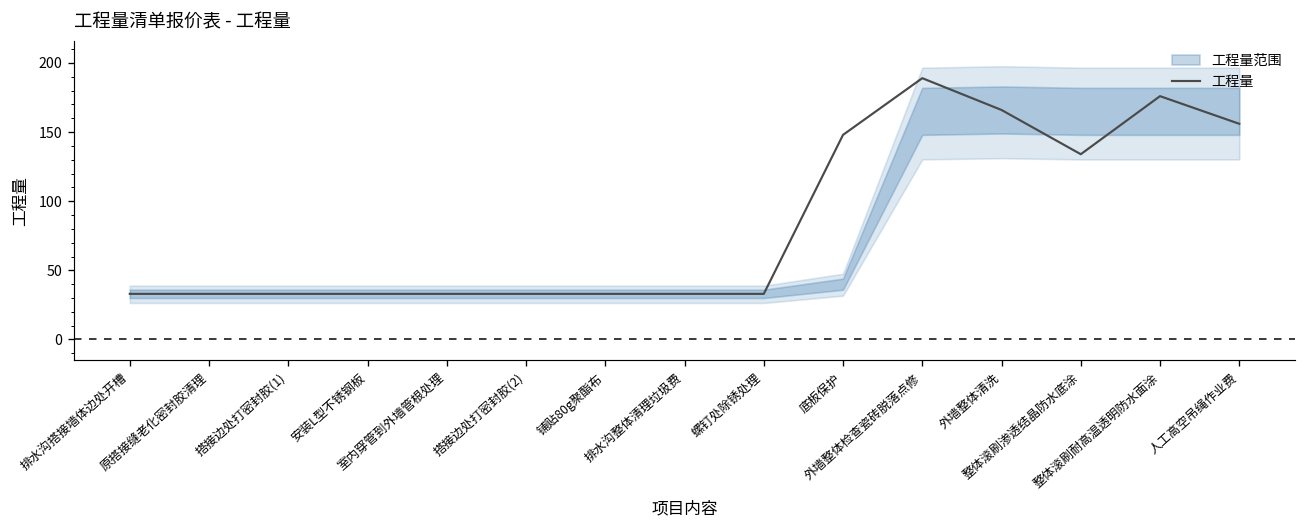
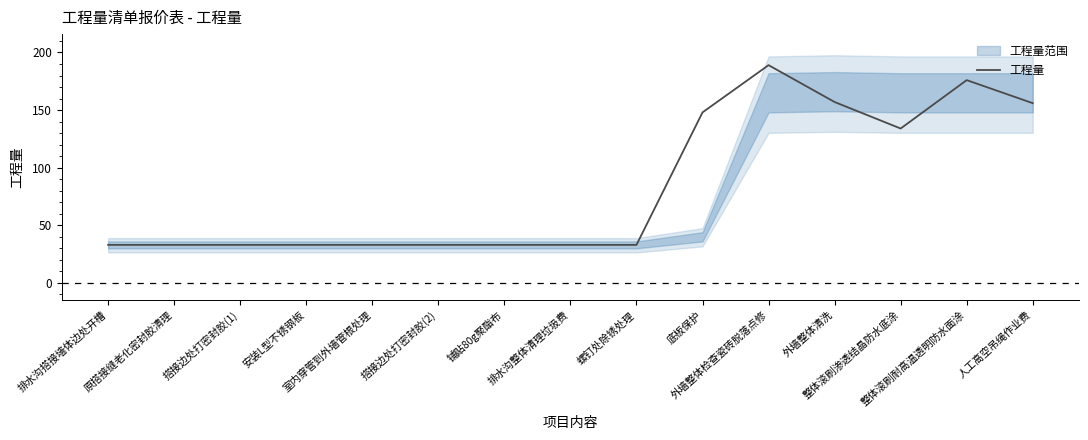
工程量, 外墙整体清洗: 166 -> 157
